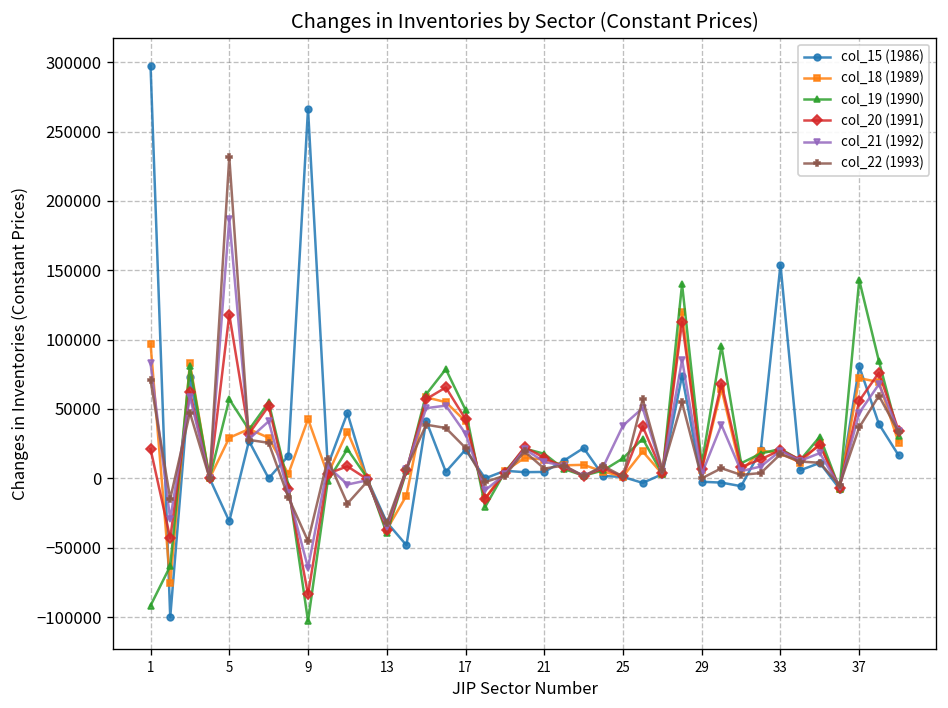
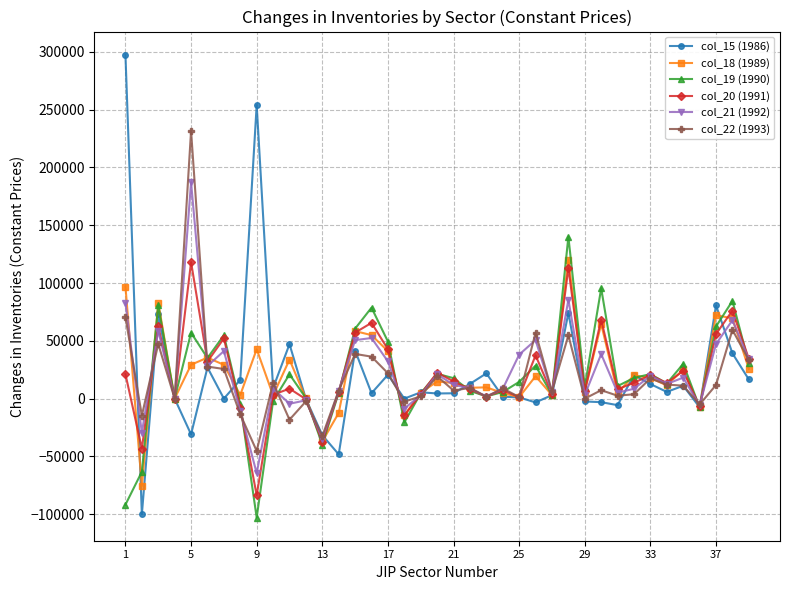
col_15 (1986), 9: 266000 -> 254000
col_15 (1986), 33: 154000 -> 13000
col_19 (1990), 37: 143000 -> 62000
col_22 (1993), 37: 37000 -> 12000
